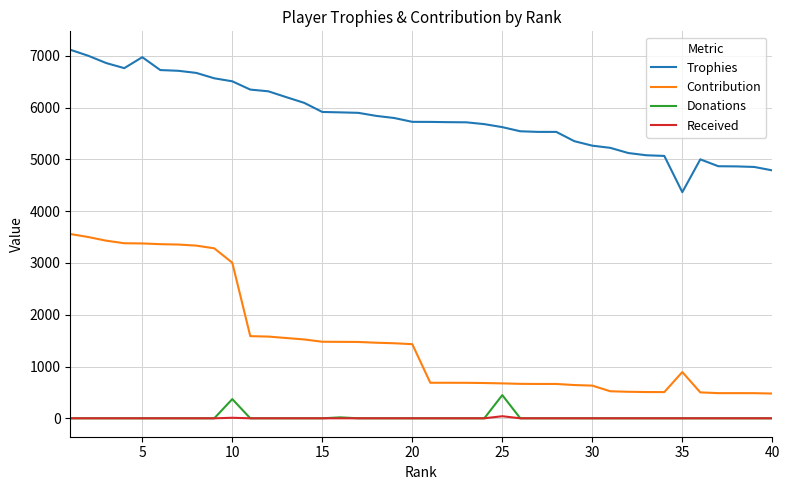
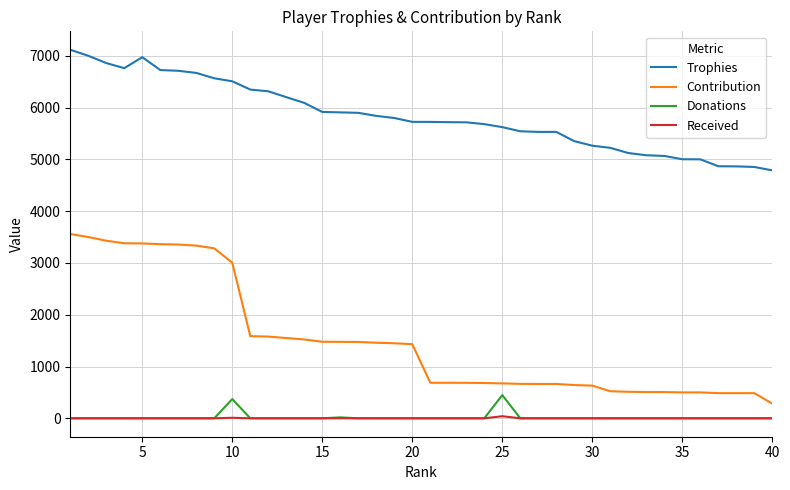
Trophies, 35: 4400 -> 5000
Contribution, 35: 900 -> 500
Contribution, 40: 500 -> 300
